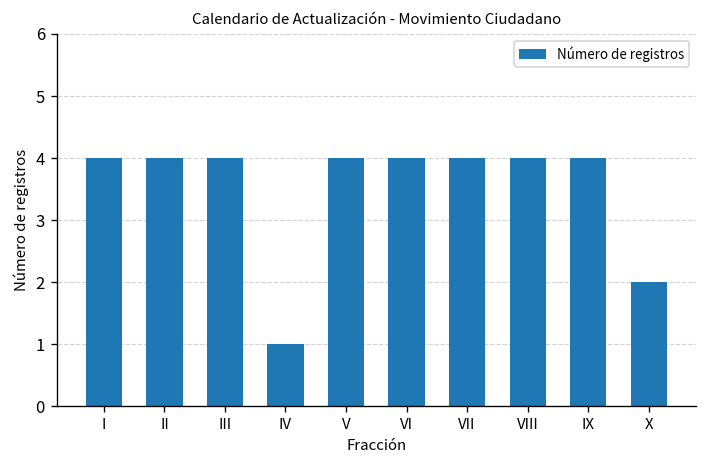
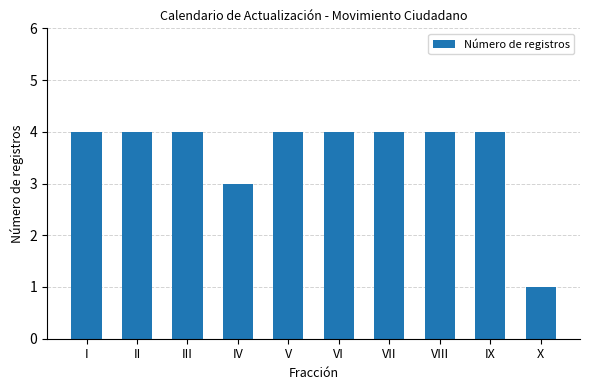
IV: 1 -> 3
X: 2 -> 1
